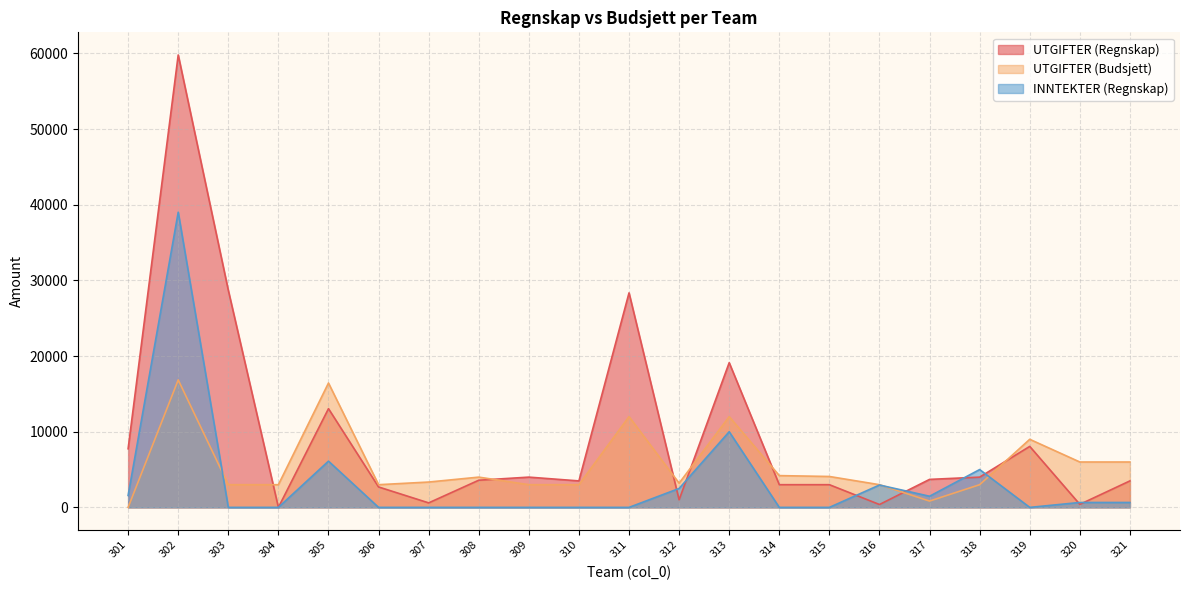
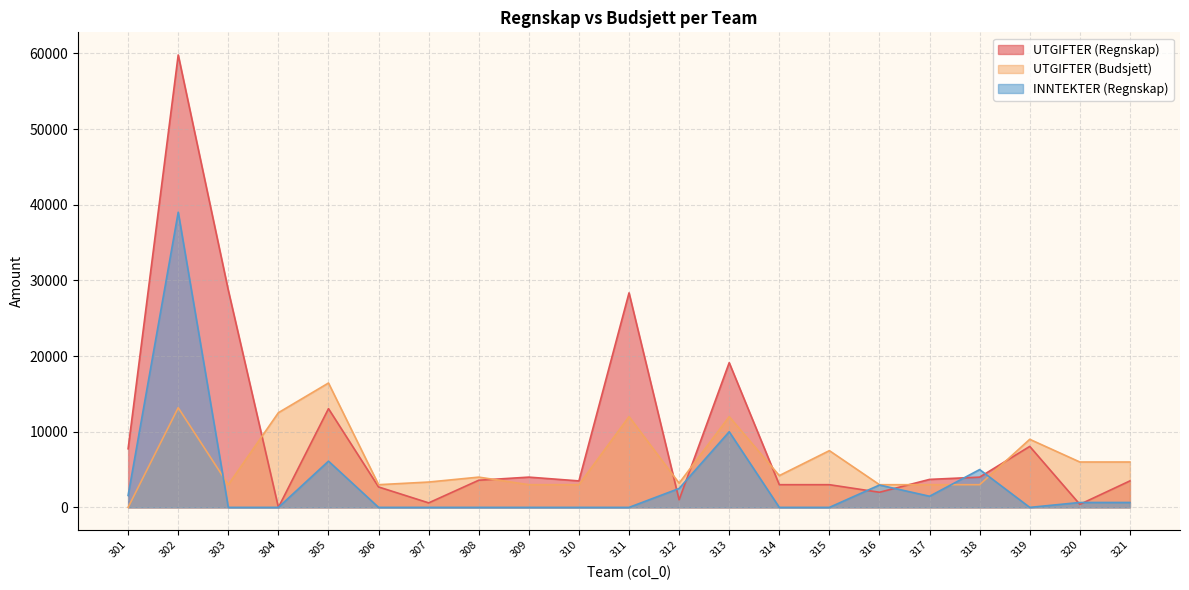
UTGIFTER (Budsjett), 302: 17000 -> 13000
UTGIFTER (Budsjett), 304: 3000 -> 13000
UTGIFTER (Budsjett), 315: 4000 -> 8000
UTGIFTER (Regnskap), 316: 0 -> 2000
UTGIFTER (Budsjett), 317: 1000 -> 3000
